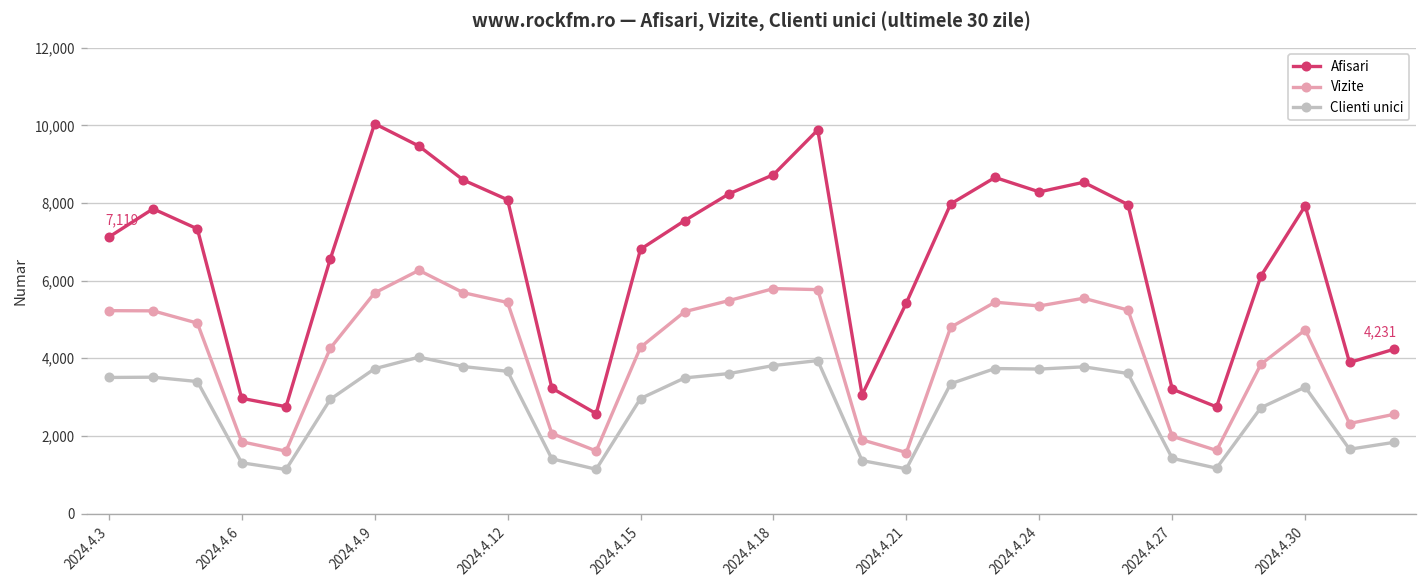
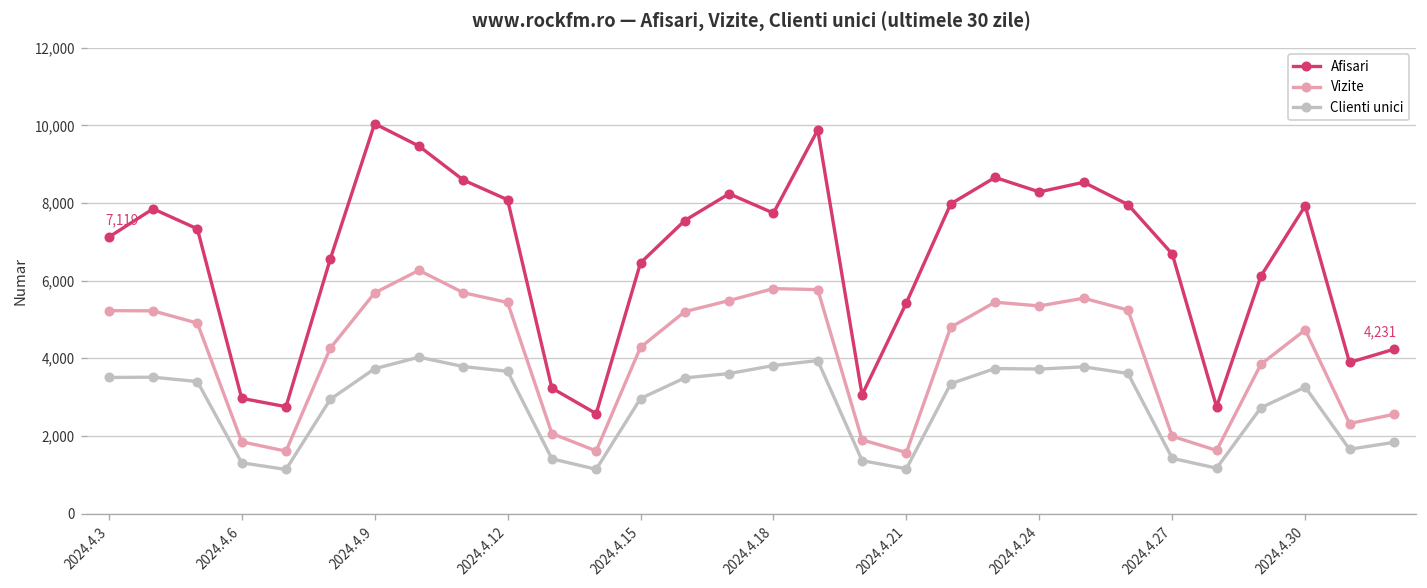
Afisari, 2024.4.15: 6,800 -> 6,500
Afisari, 2024.4.18: 8,700 -> 7,700
Afisari, 2024.4.27: 3,200 -> 6,700
